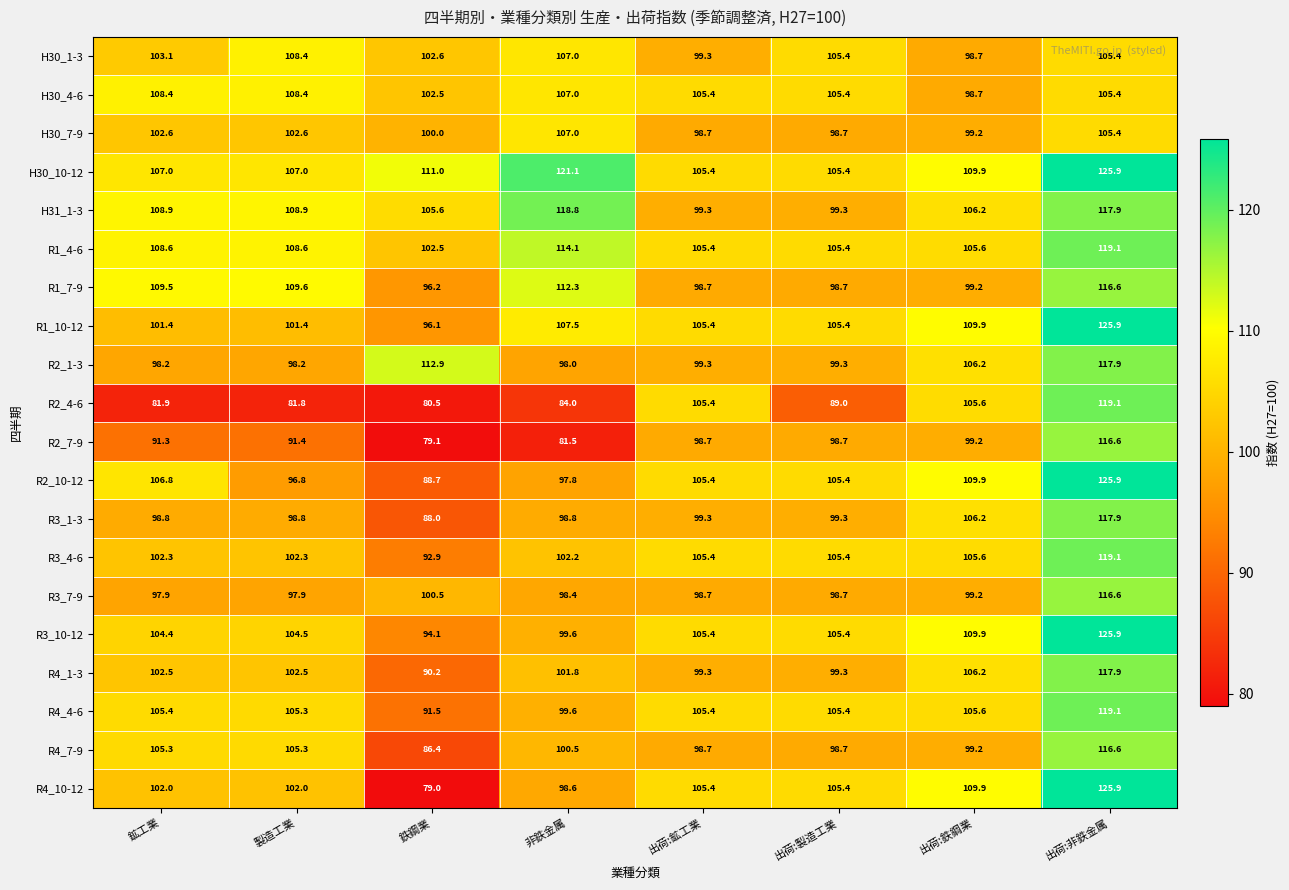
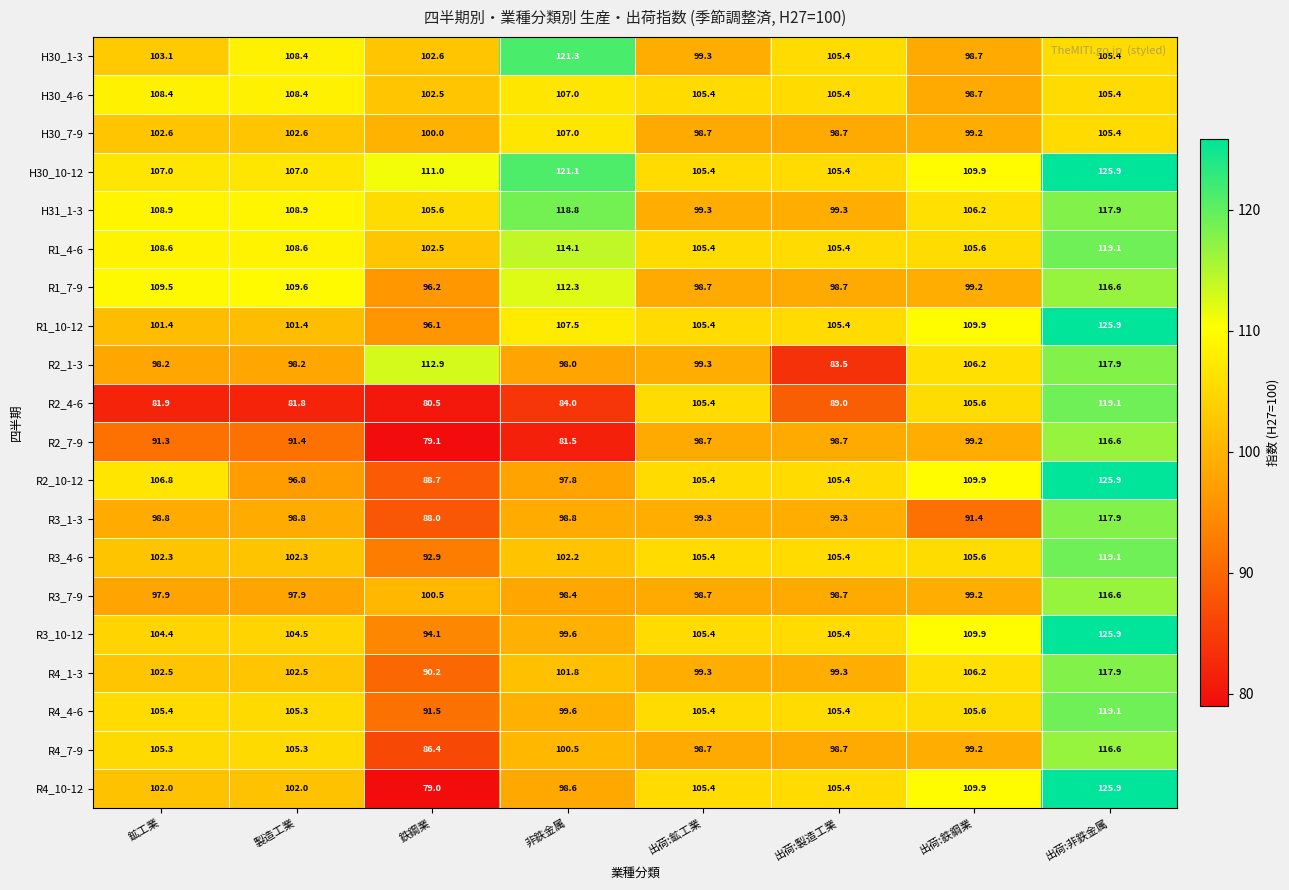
H30_1-3, 非鉄金属: 107.0 -> 121.3
R2_1-3, 出荷:製造工業: 99.3 -> 83.5
R3_1-3, 出荷:鉄鋼業: 106.2 -> 91.4
